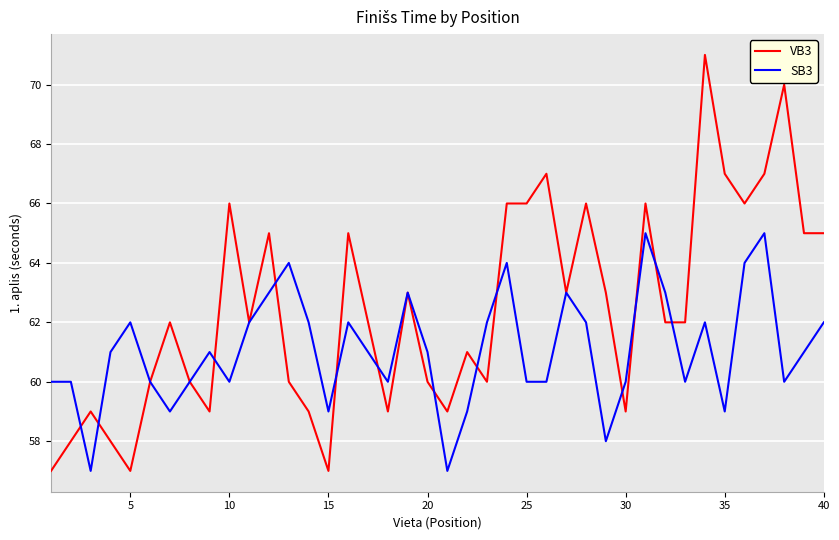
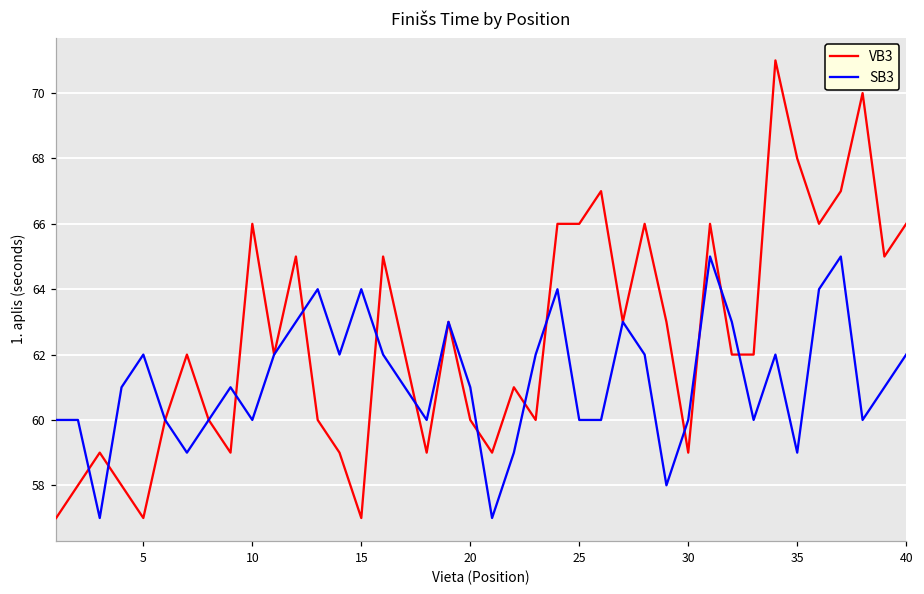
SB3, 15: 59 -> 64
VB3, 35: 67 -> 68
VB3, 40: 65 -> 66
